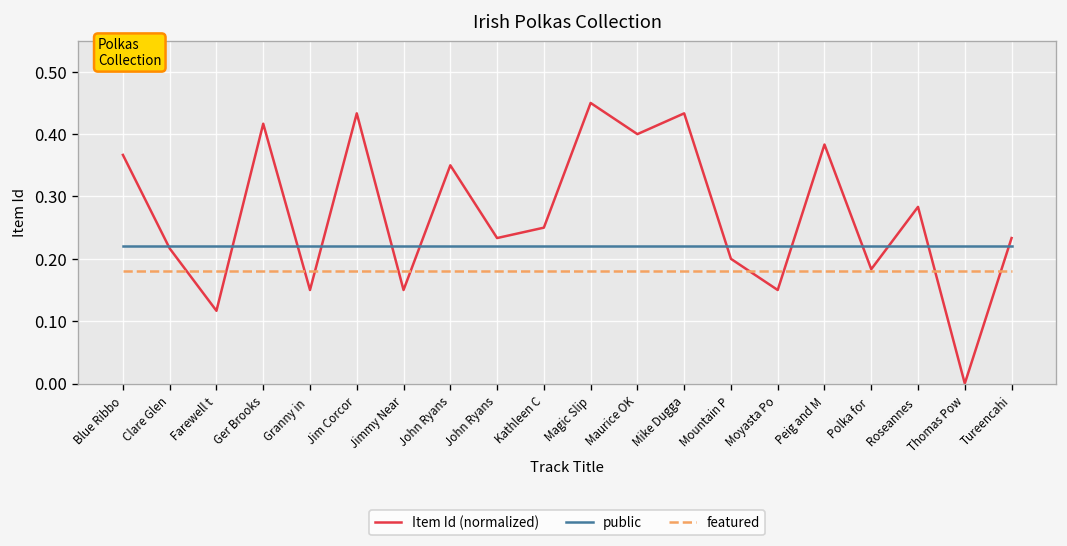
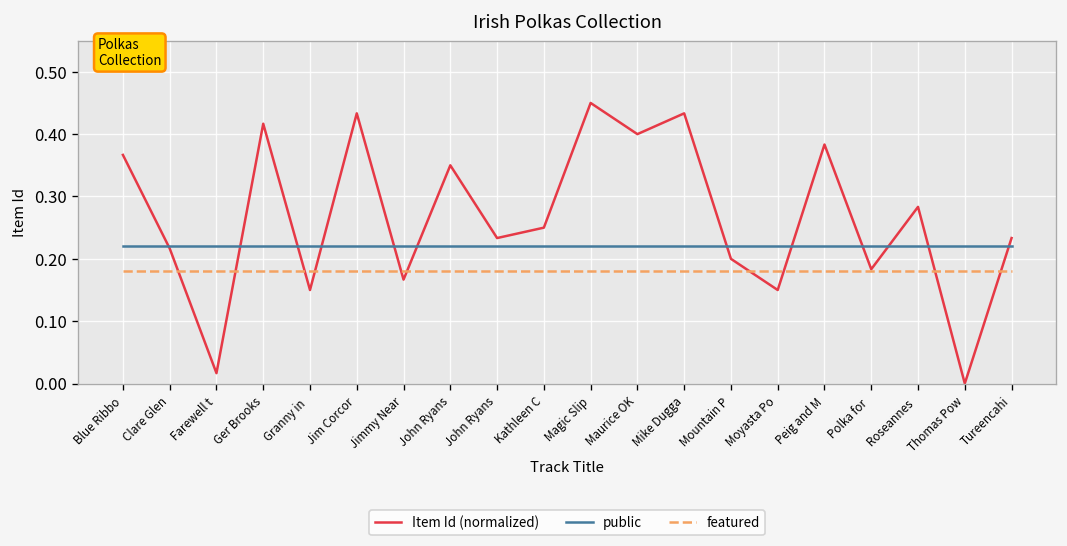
Item Id (normalized), Farewell t: 0.12 -> 0.02
Item Id (normalized), Jimmy Near: 0.15 -> 0.17
